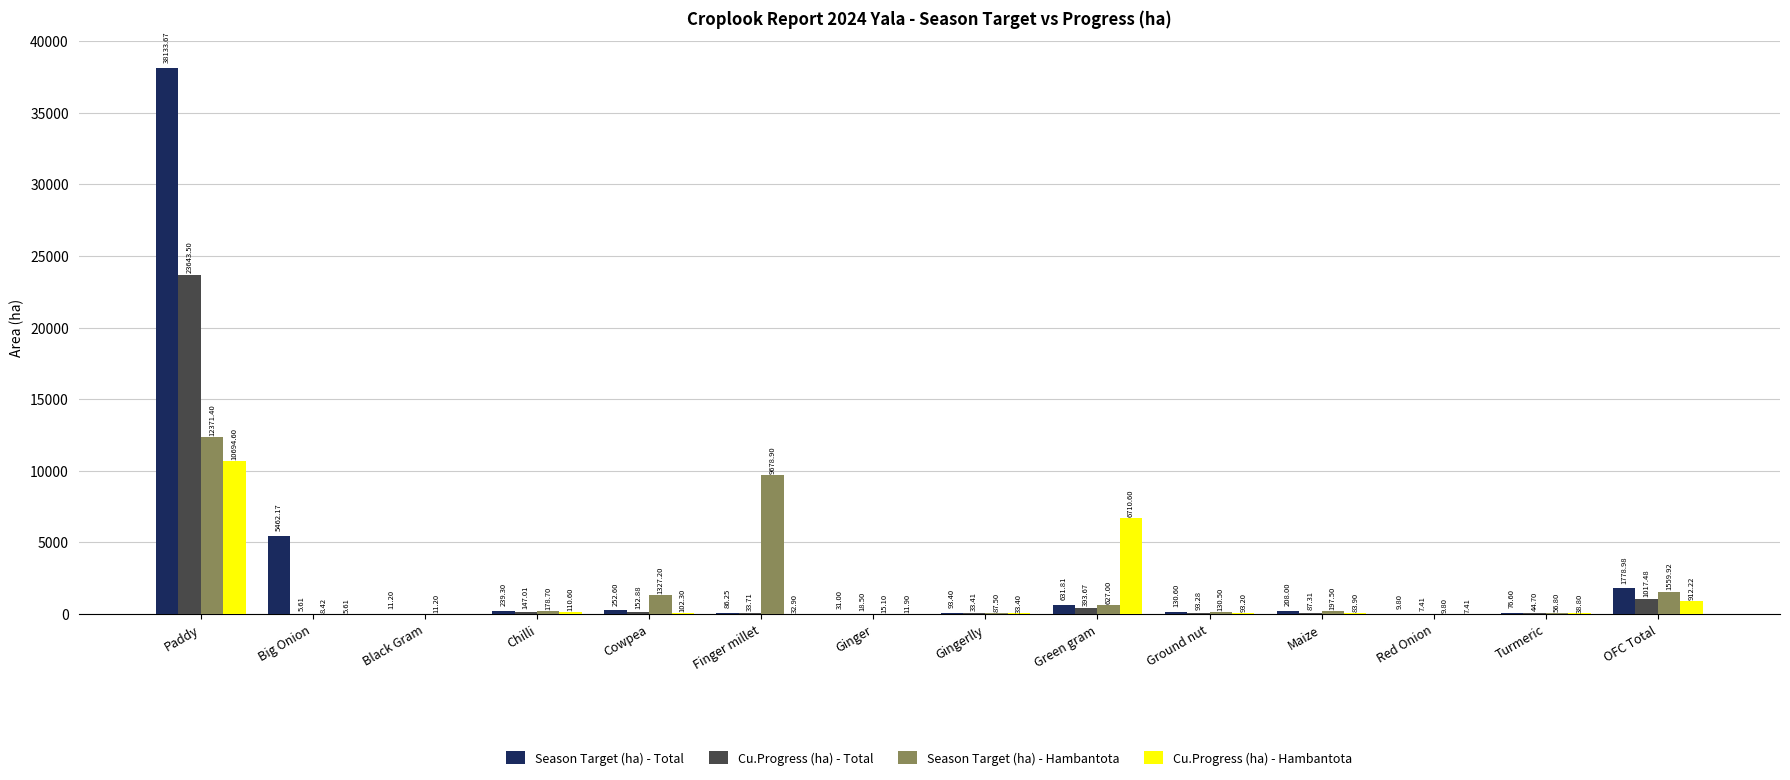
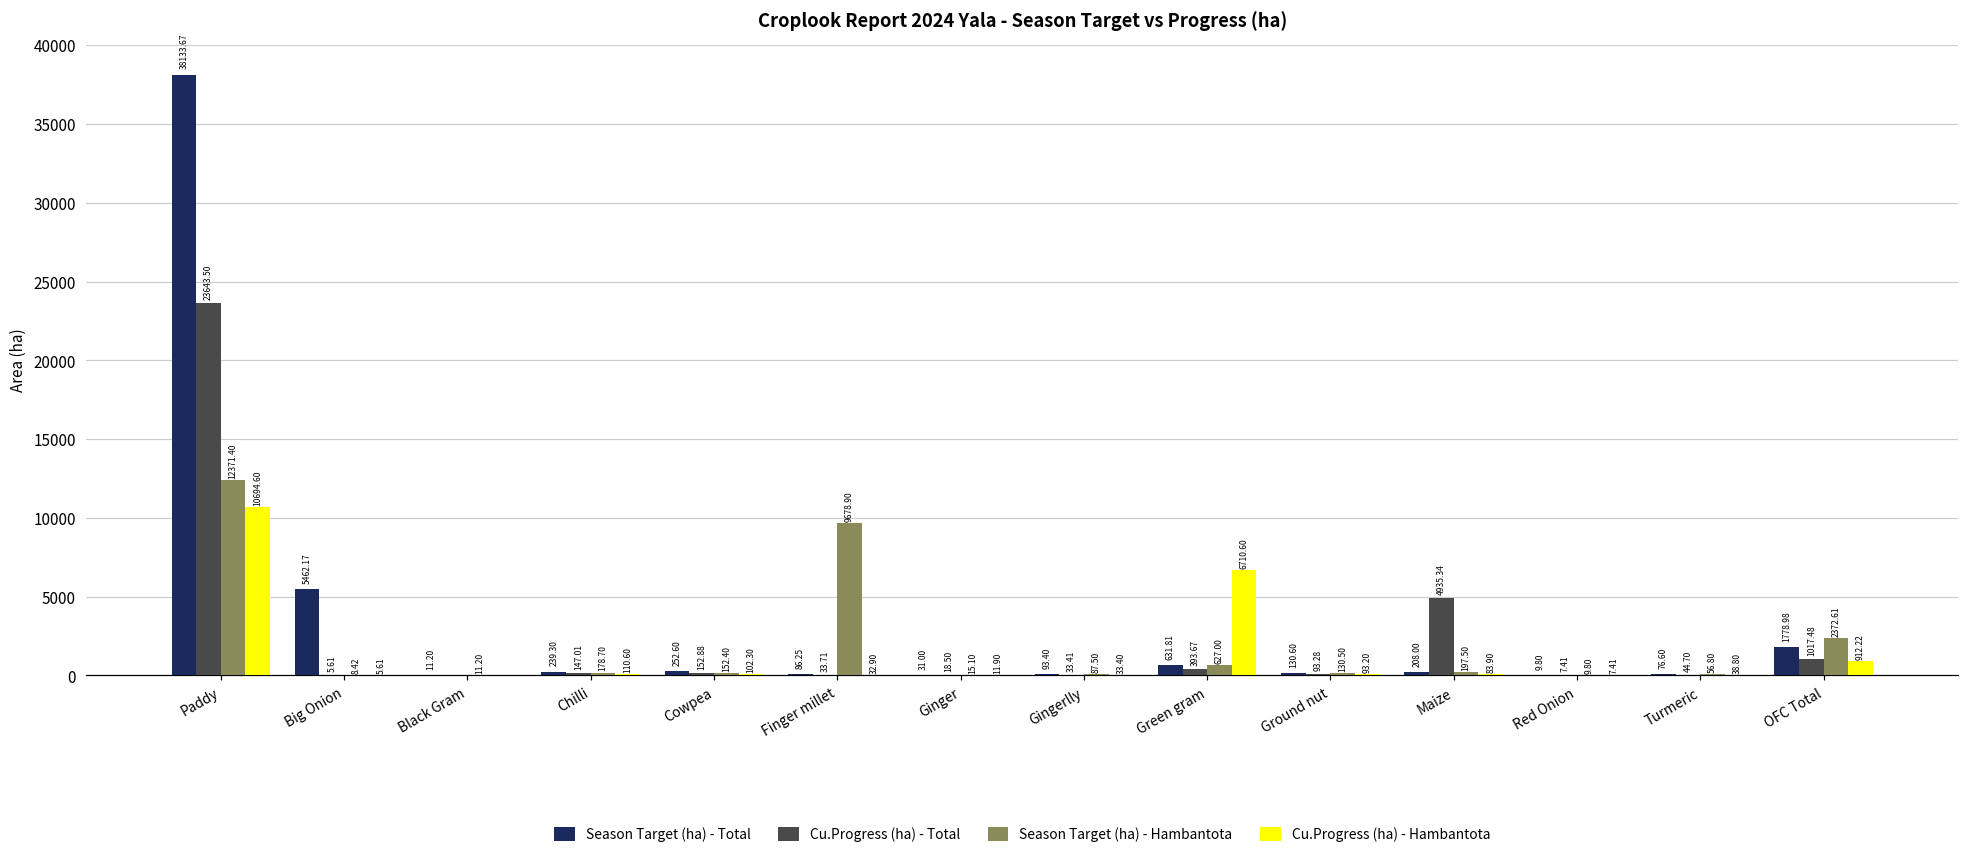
Season Target (ha) - Hambantota, Cowpea: 1327.20 -> 152.40
Cu.Progress (ha) - Total, Maize: 87.31 -> 4935.34
Season Target (ha) - Hambantota, OFC Total: 1559.92 -> 2372.61
